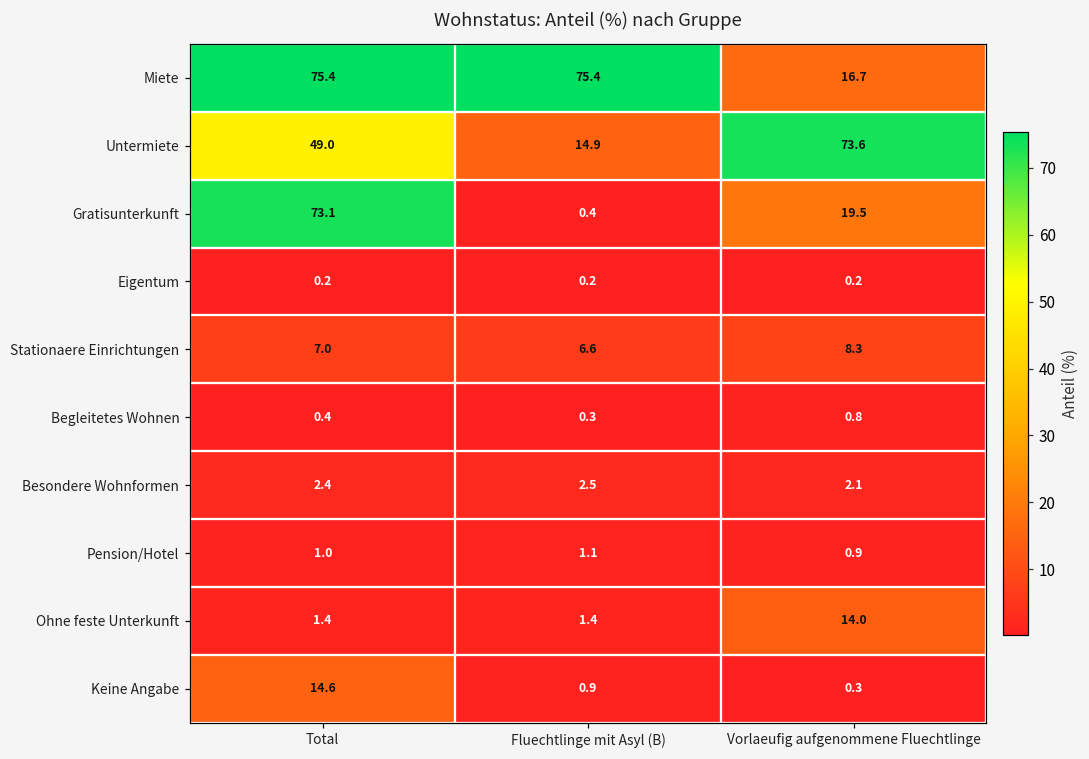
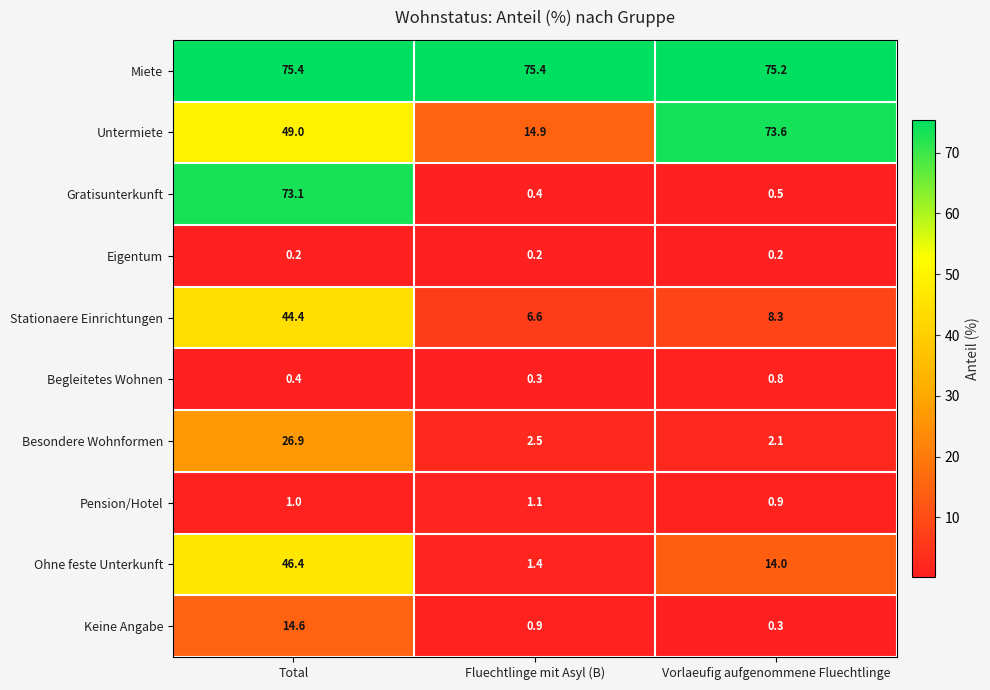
Miete, Vorlaeufig aufgenommene Fluechtlinge: 16.7 -> 75.2
Gratisunterkunft, Vorlaeufig aufgenommene Fluechtlinge: 19.5 -> 0.5
Stationaere Einrichtungen, Total: 7.0 -> 44.4
Besondere Wohnformen, Total: 2.4 -> 26.9
Ohne feste Unterkunft, Total: 1.4 -> 46.4
